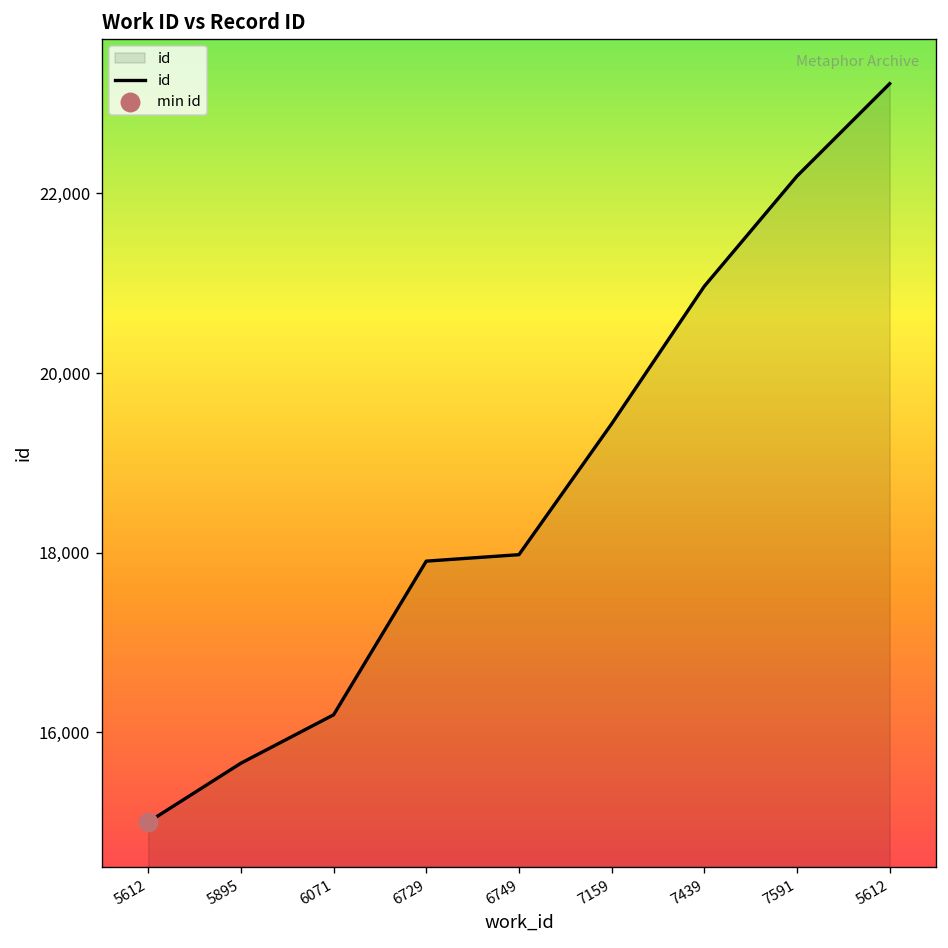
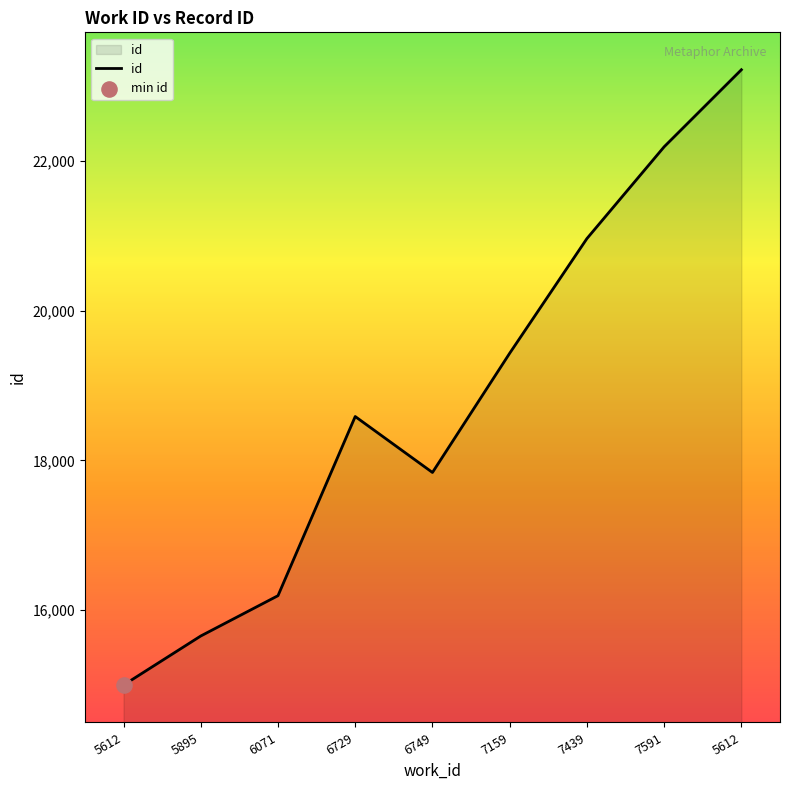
id, 6729: 17,900 -> 18,600
id, 6749: 18,000 -> 17,800
